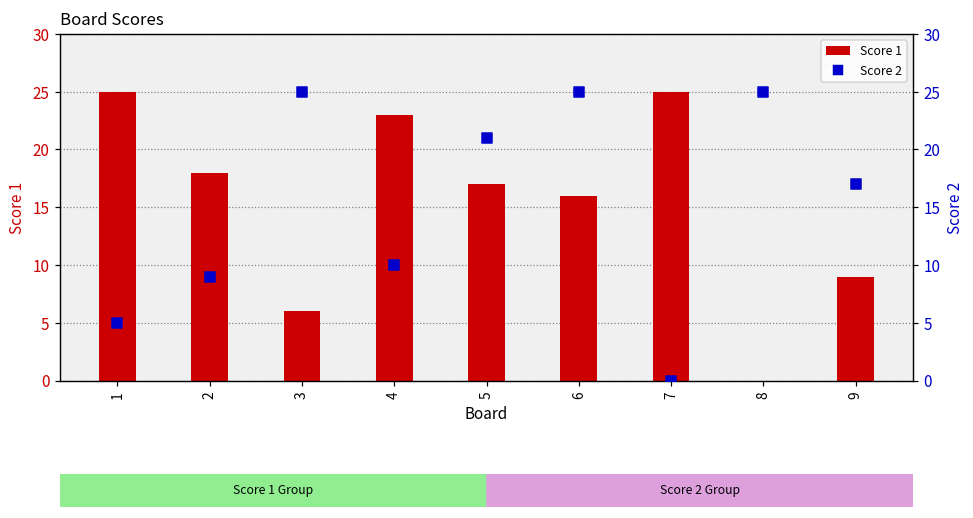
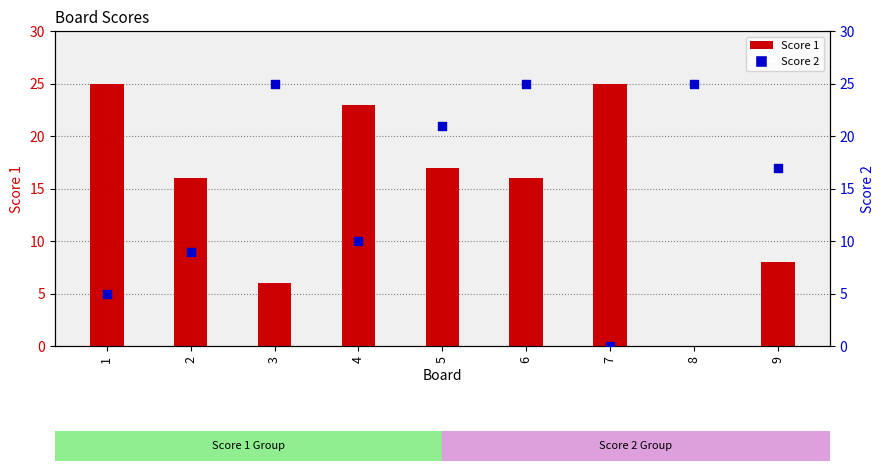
Score 1, 2: 18 -> 16
Score 1, 9: 9 -> 8
